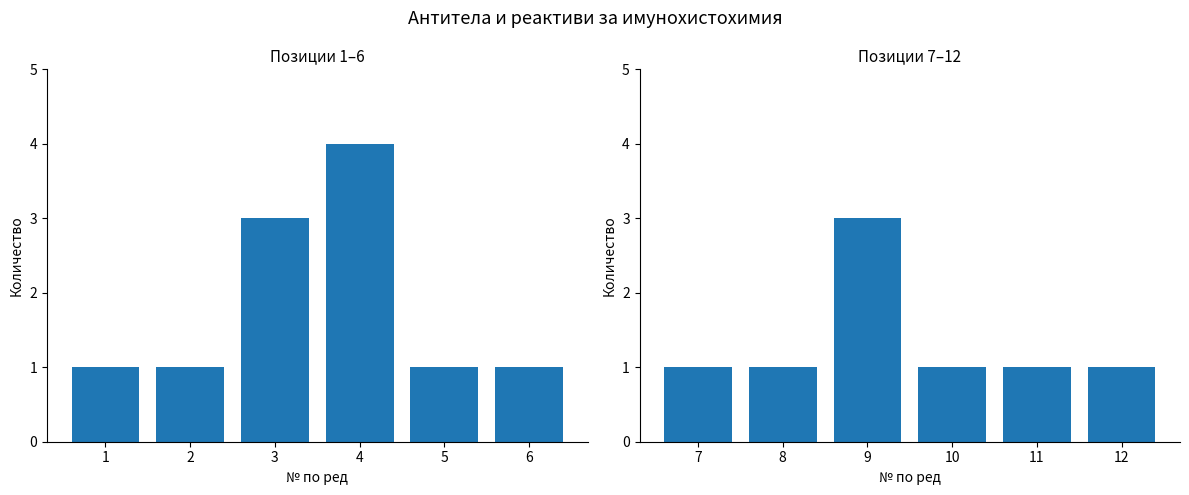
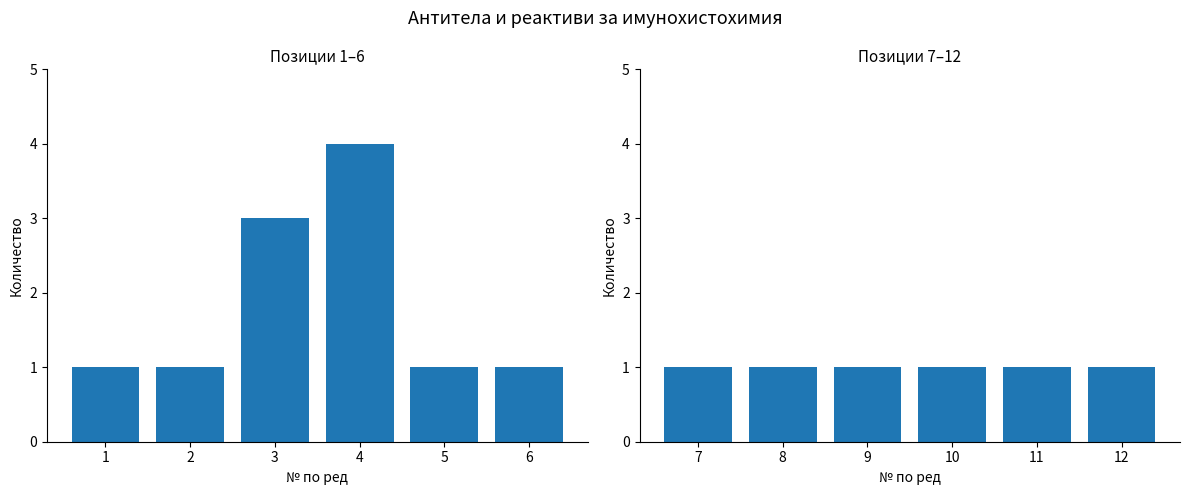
Позиции 7–12, 9: 3 -> 1
